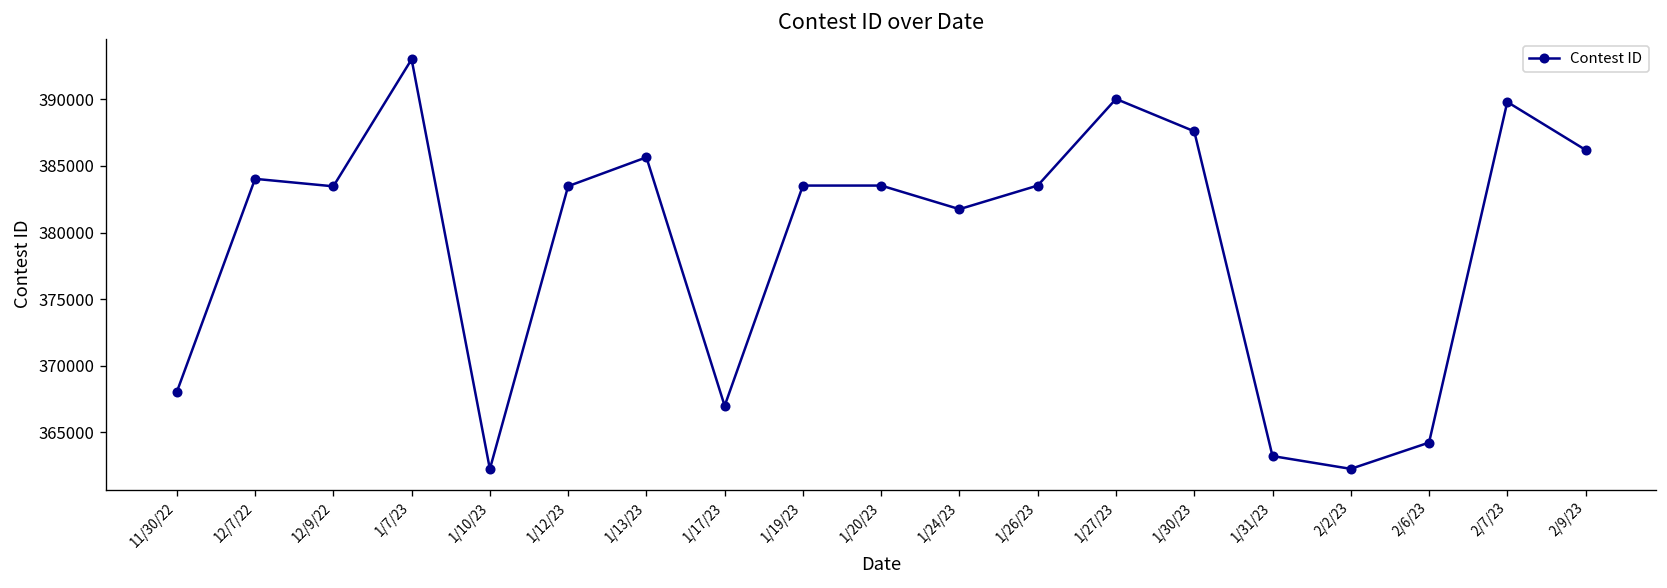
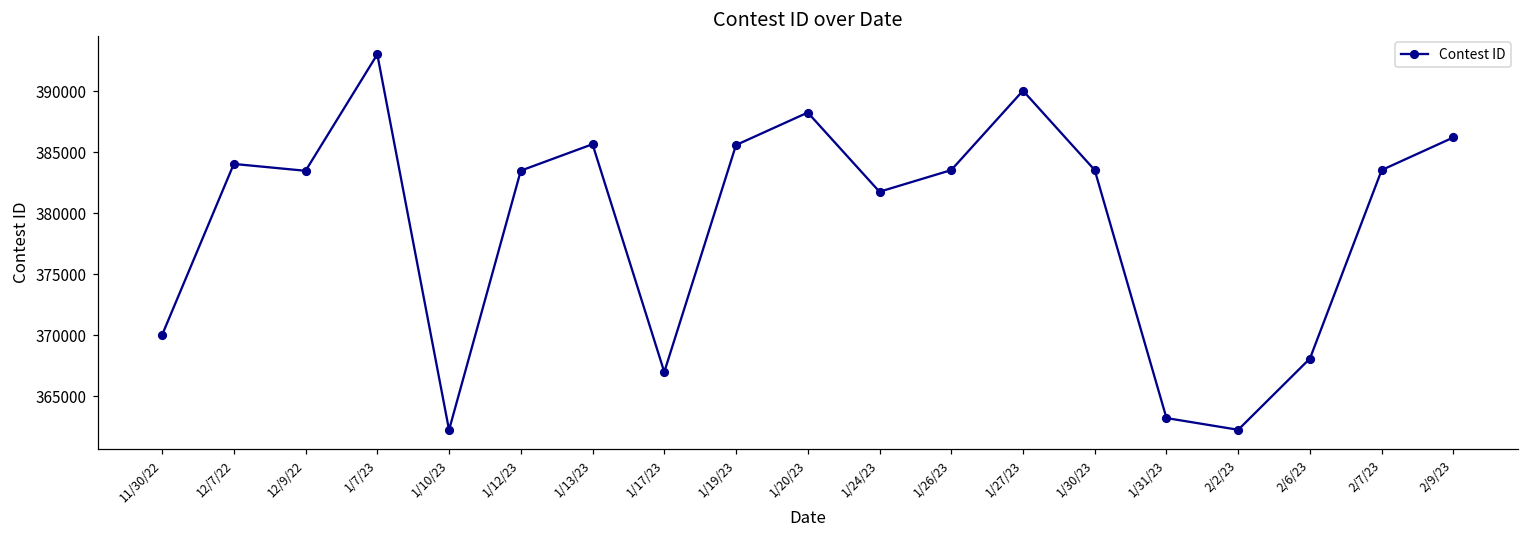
11/30/22: 368000 -> 370000
1/19/23: 383500 -> 385600
1/20/23: 383500 -> 388200
1/30/23: 387600 -> 383500
2/6/23: 364200 -> 368100
2/7/23: 389800 -> 383500
